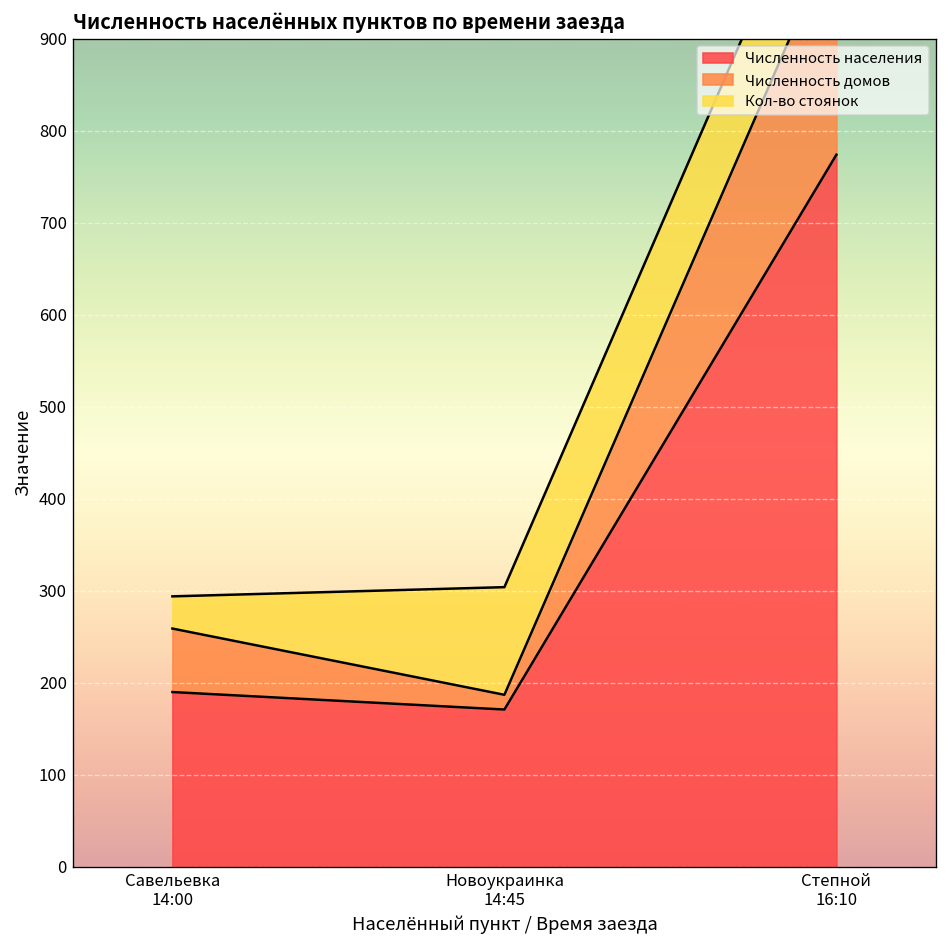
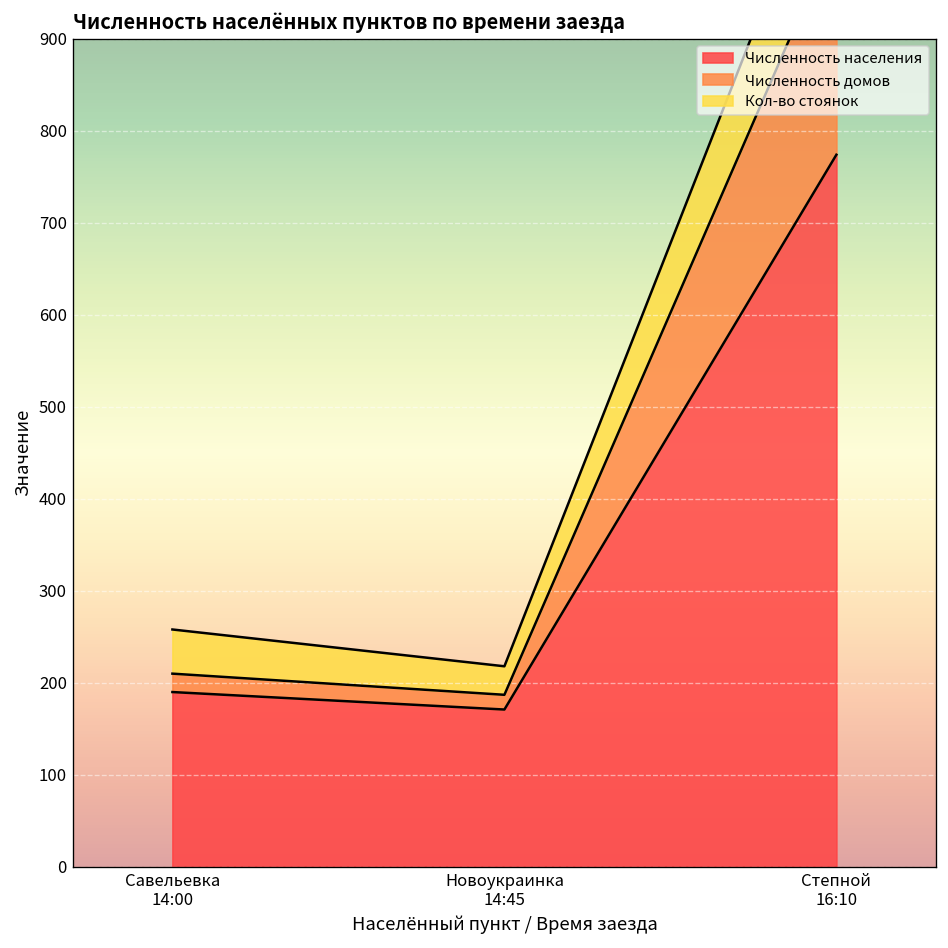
Численность домов, Савельевка 14:00: 70 -> 20
Кол-во стоянок, Савельевка 14:00: 40 -> 50
Кол-во стоянок, Новоукраинка 14:45: 120 -> 30
